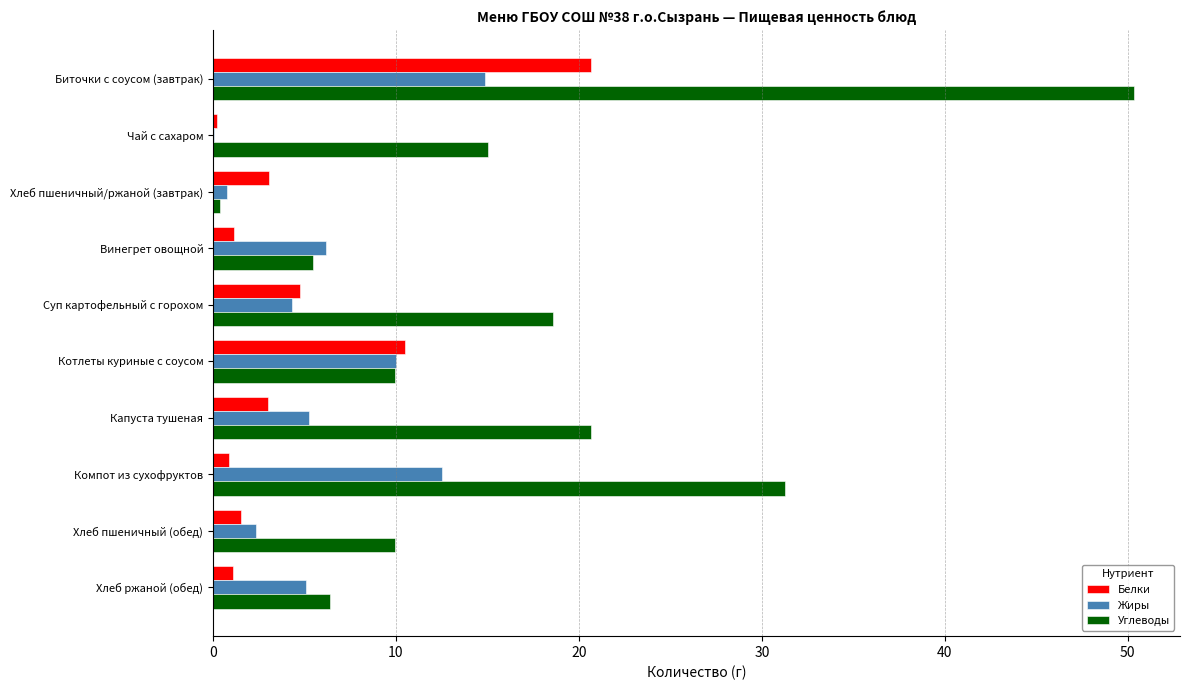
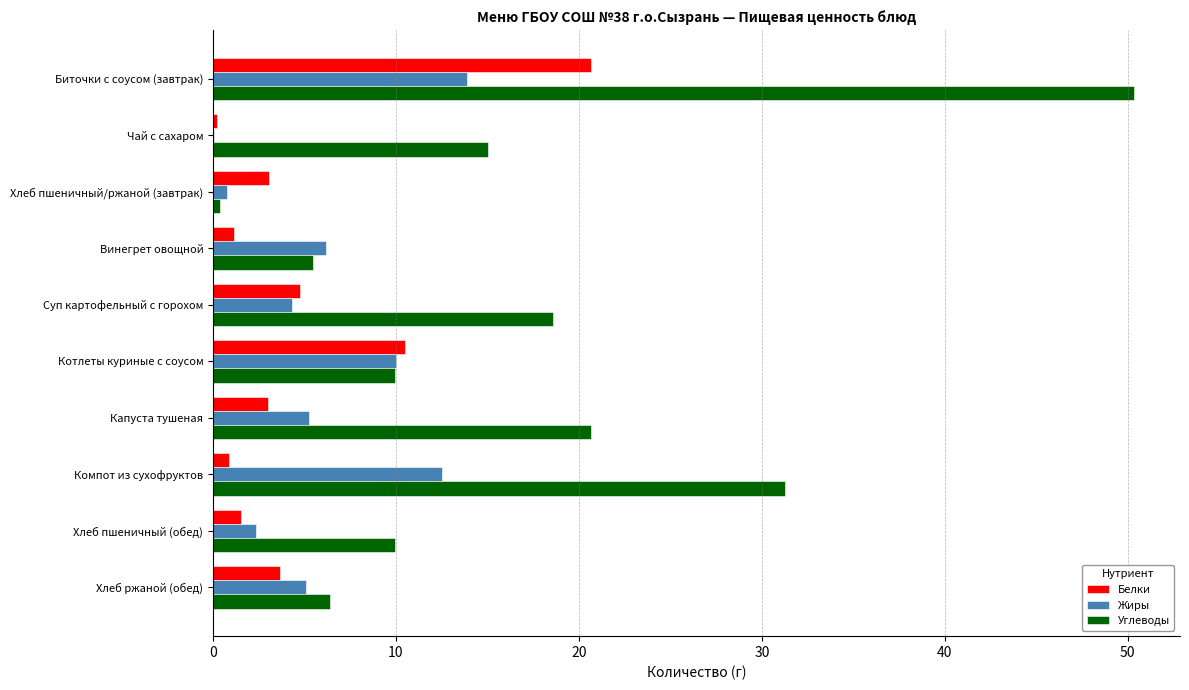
Жиры, Биточки с соусом (завтрак): 14.9 -> 13.9
Белки, Хлеб ржаной (обед): 1.1 -> 3.7
